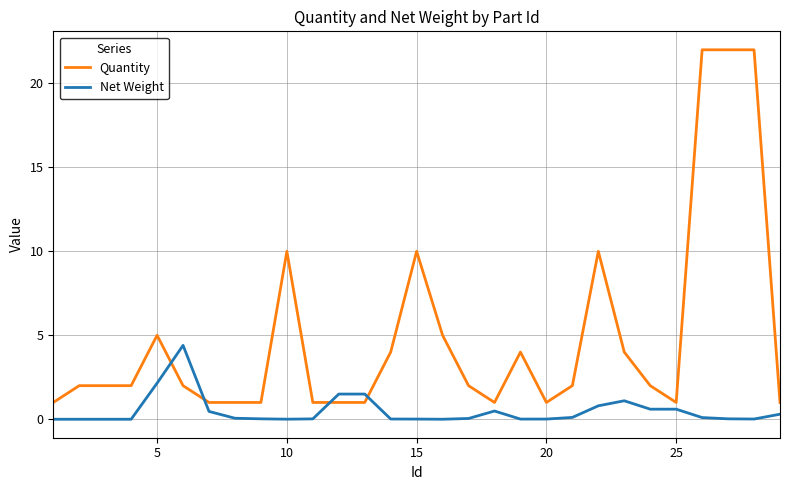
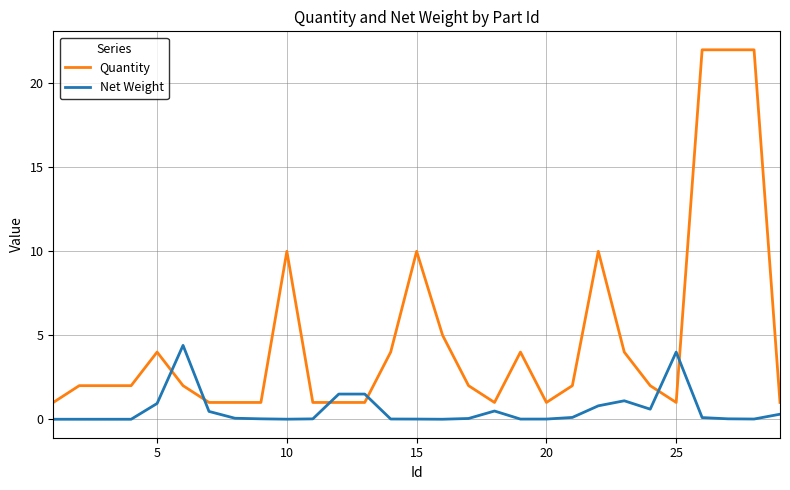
Quantity, 5: 5 -> 4
Net Weight, 5: 2.2 -> 0.9
Net Weight, 25: 0.6 -> 4.0
